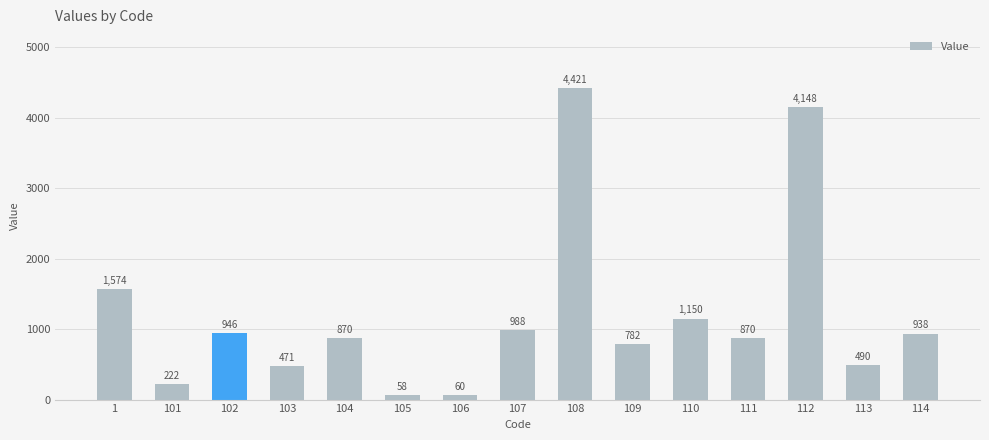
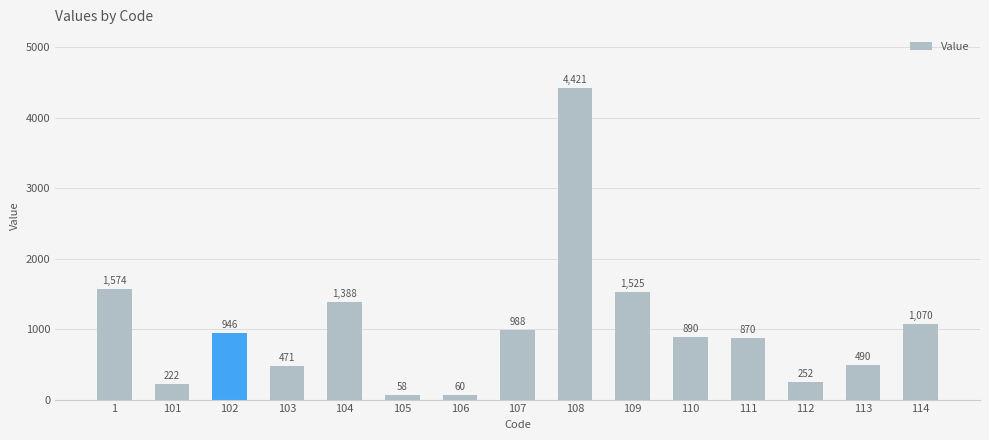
104: 870 -> 1,388
109: 782 -> 1,525
110: 1,150 -> 890
112: 4,148 -> 252
114: 938 -> 1,070
